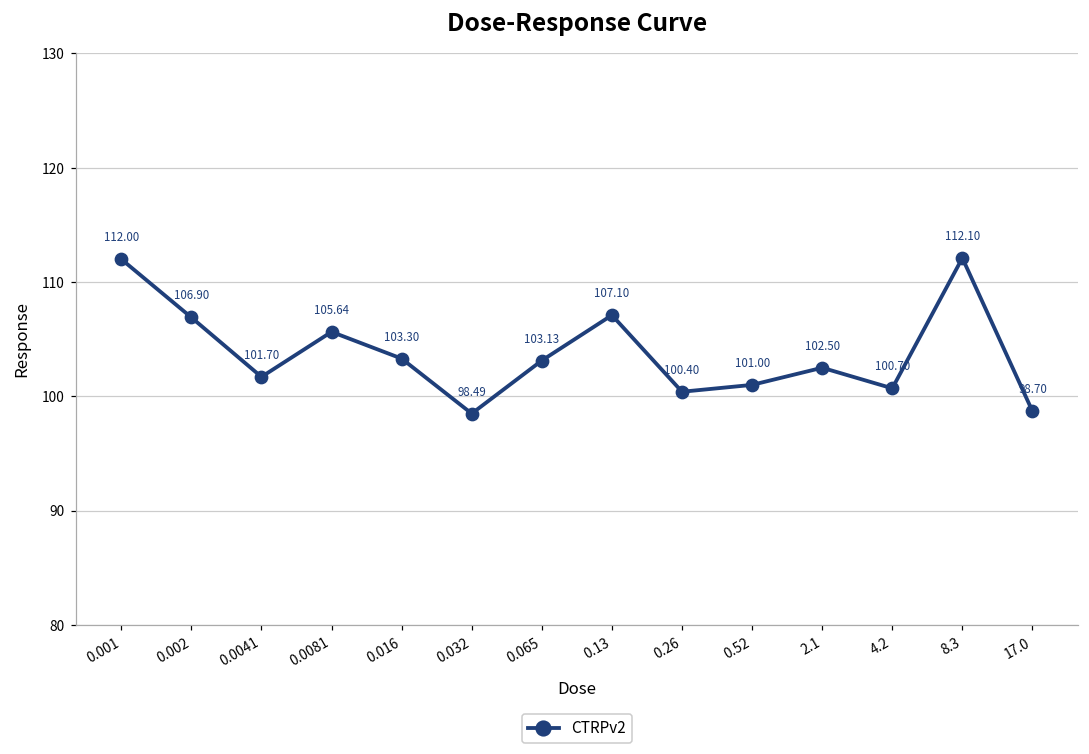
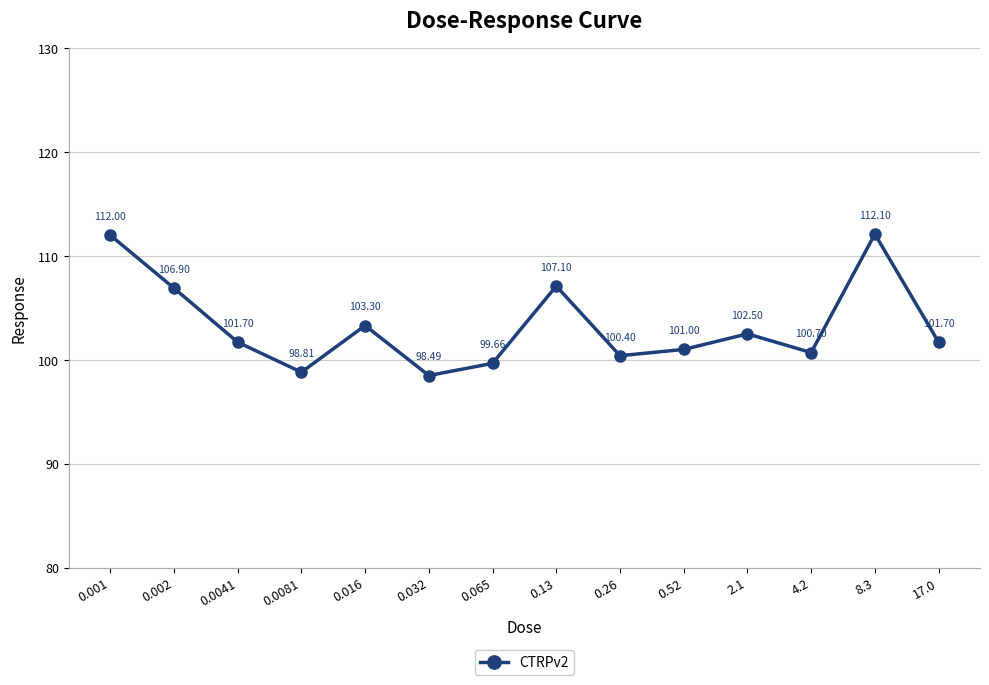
0.0081: 105.64 -> 98.81
0.065: 103.13 -> 99.66
17.0: 98.70 -> 101.70
